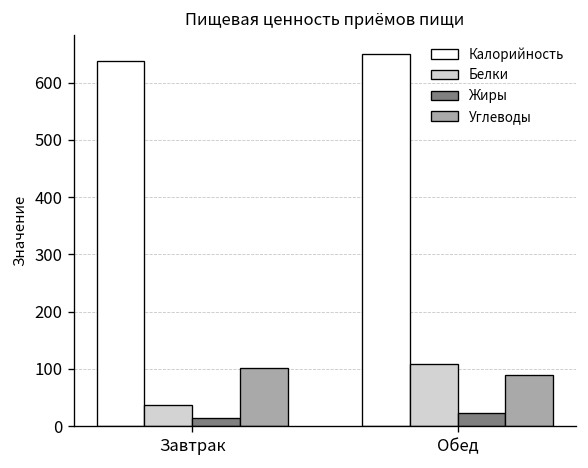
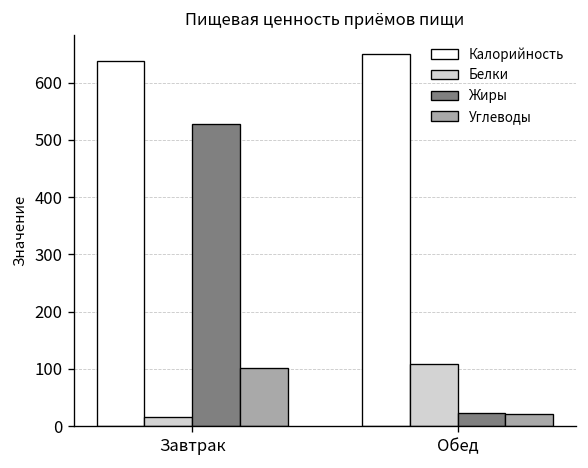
Белки, Завтрак: 40 -> 20
Жиры, Завтрак: 10 -> 530
Углеводы, Обед: 90 -> 20
